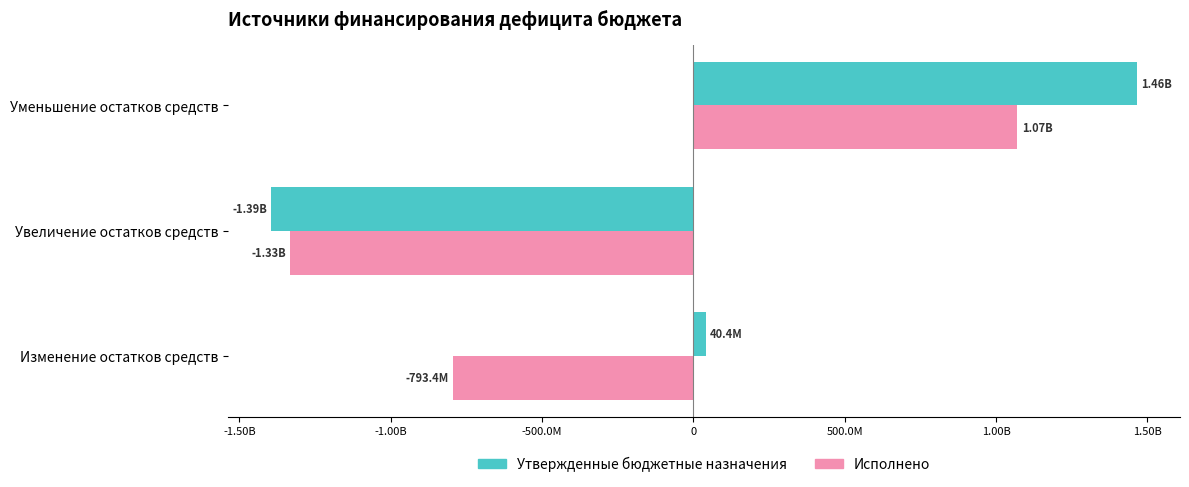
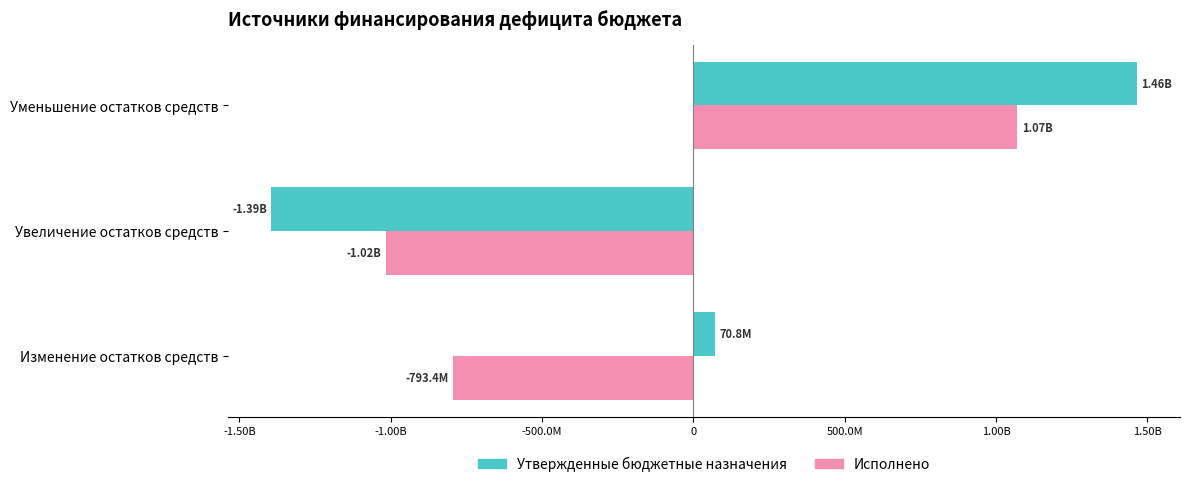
Исполнено, Увеличение остатков средств: -1.33B -> -1.02B
Утвержденные бюджетные назначения, Изменение остатков средств: 40.4M -> 70.8M
